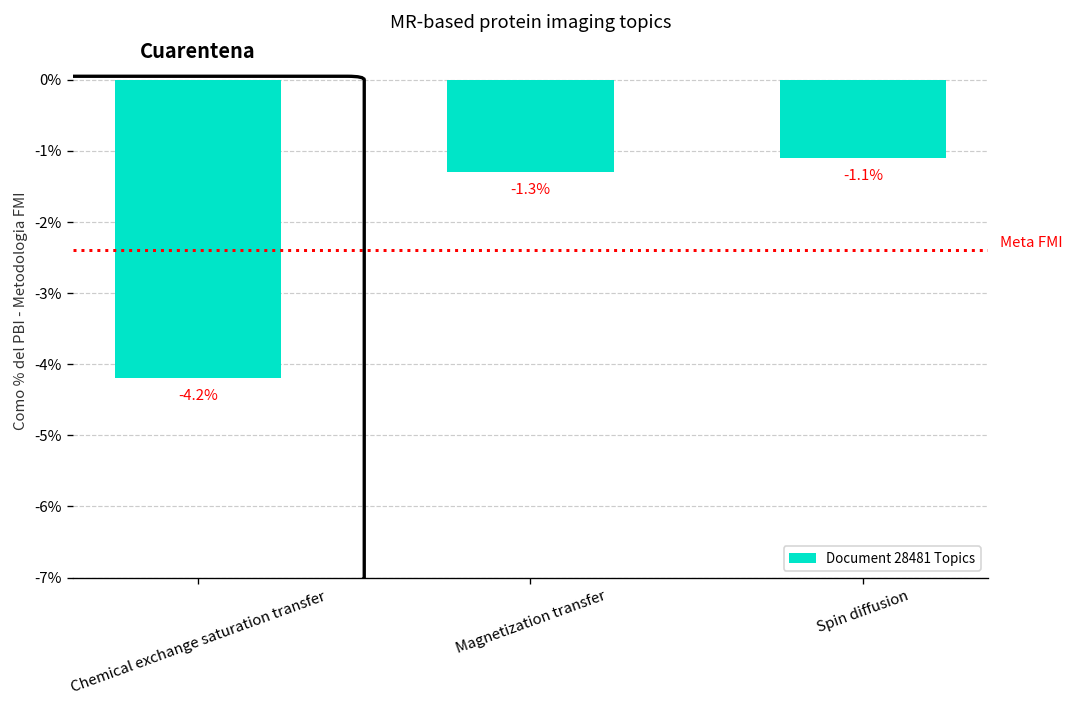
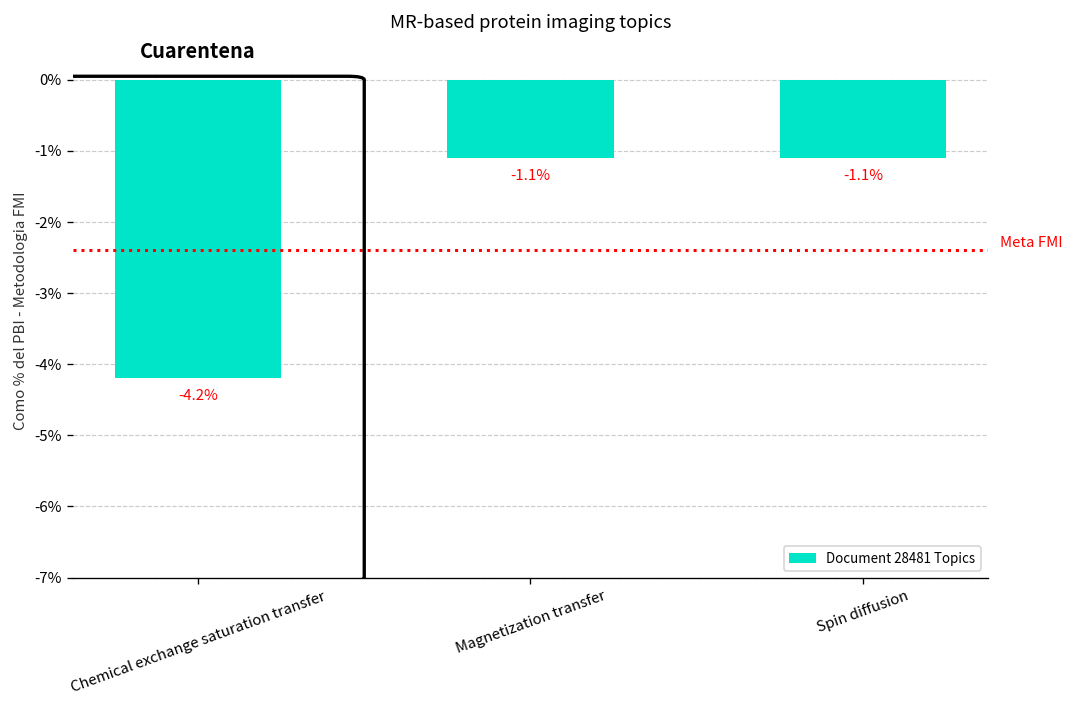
Magnetization transfer: -1.3% -> -1.1%
